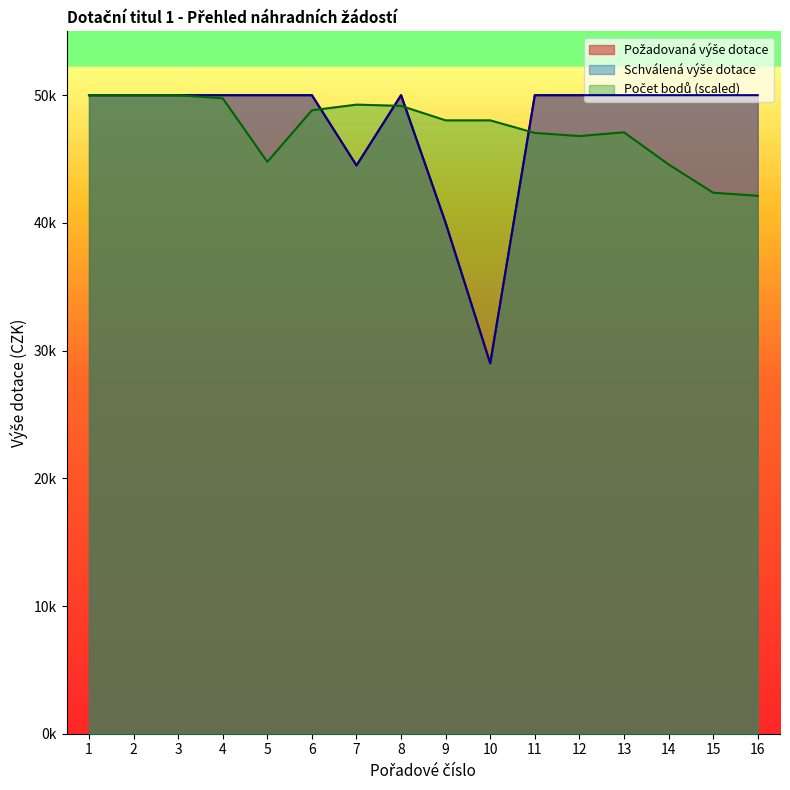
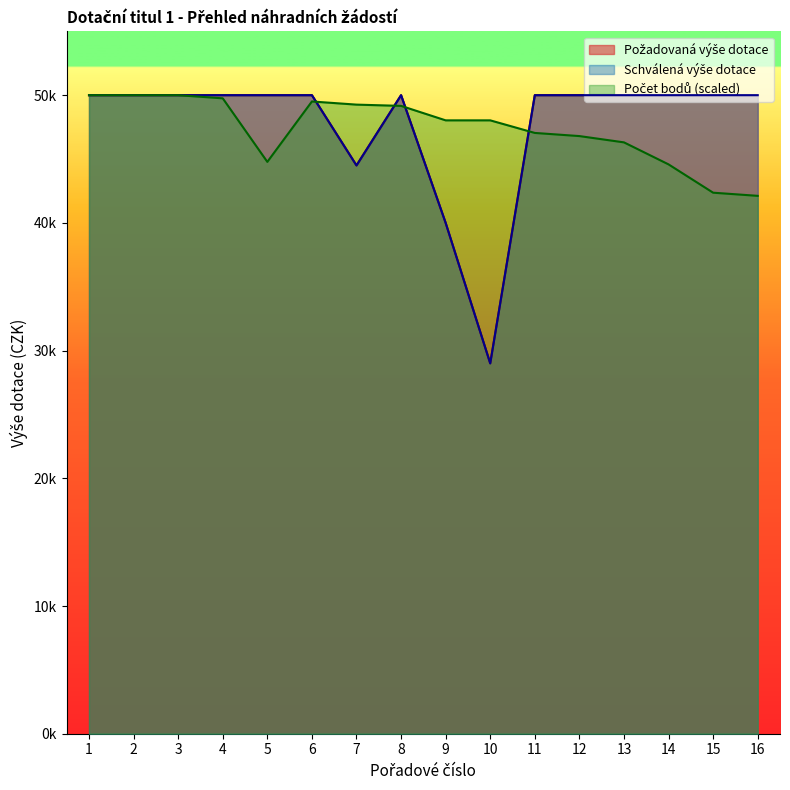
Počet bodů (scaled), 6: 48800 -> 49500
Počet bodů (scaled), 13: 47100 -> 46300
